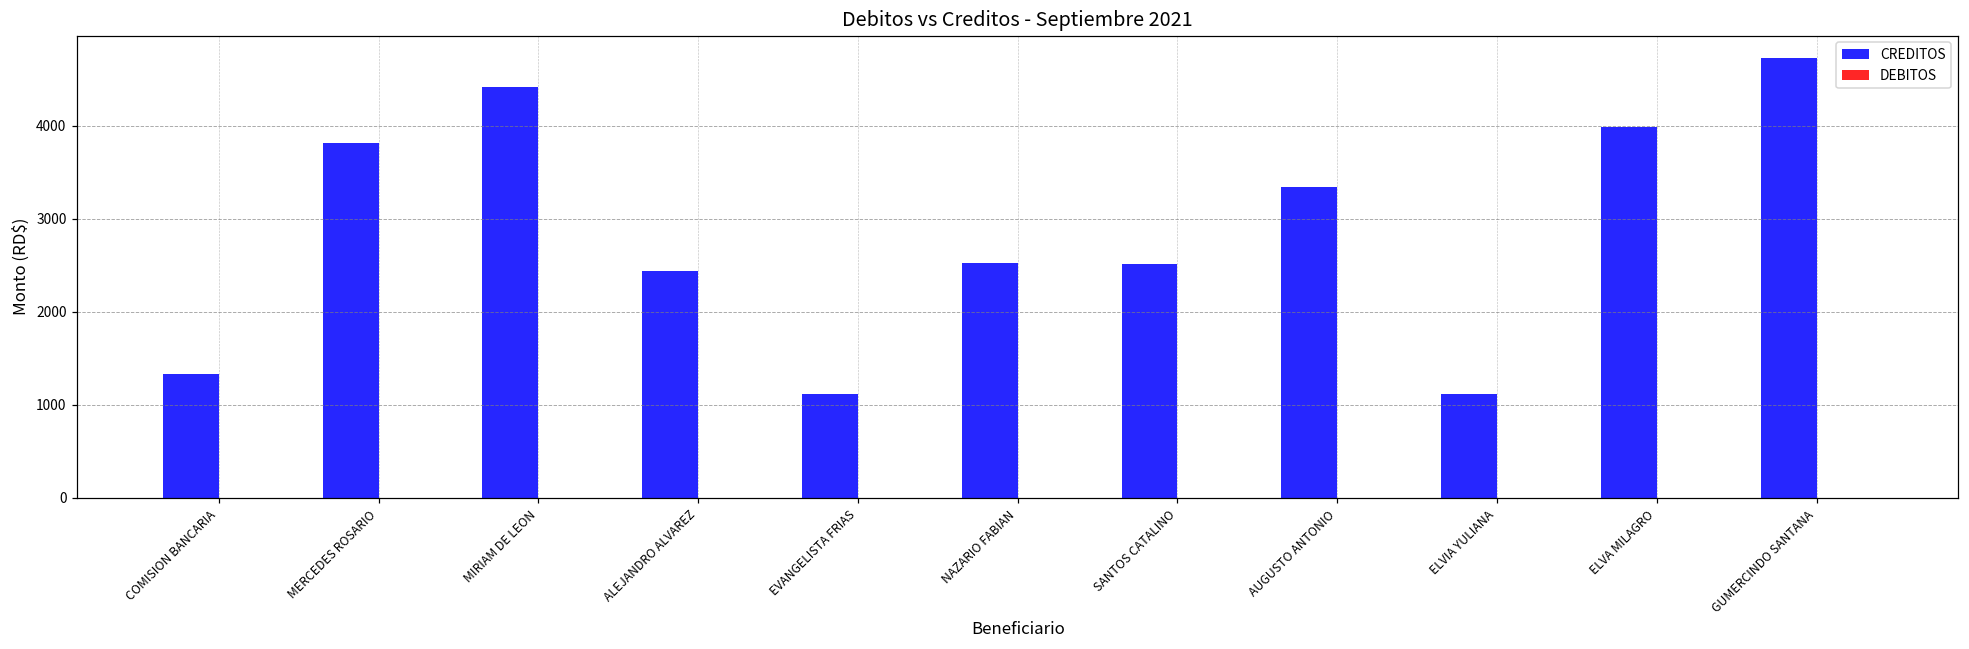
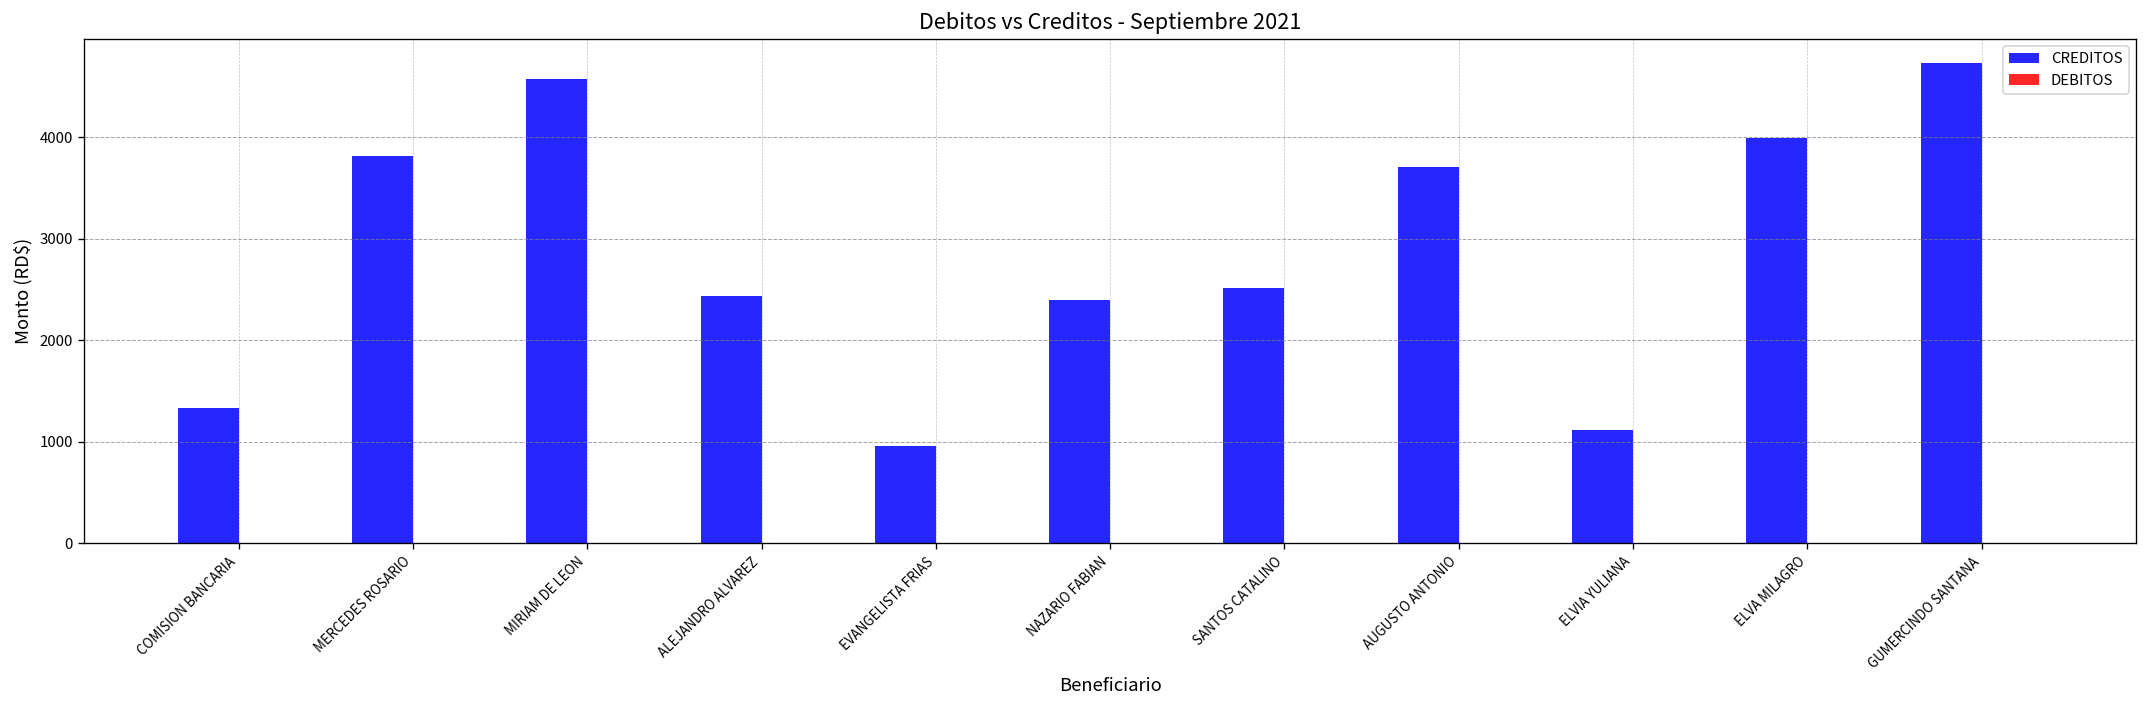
CREDITOS, MIRIAM DE LEON: 4400 -> 4600
CREDITOS, EVANGELISTA FRIAS: 1100 -> 1000
CREDITOS, NAZARIO FABIAN: 2500 -> 2400
CREDITOS, AUGUSTO ANTONIO: 3300 -> 3700
